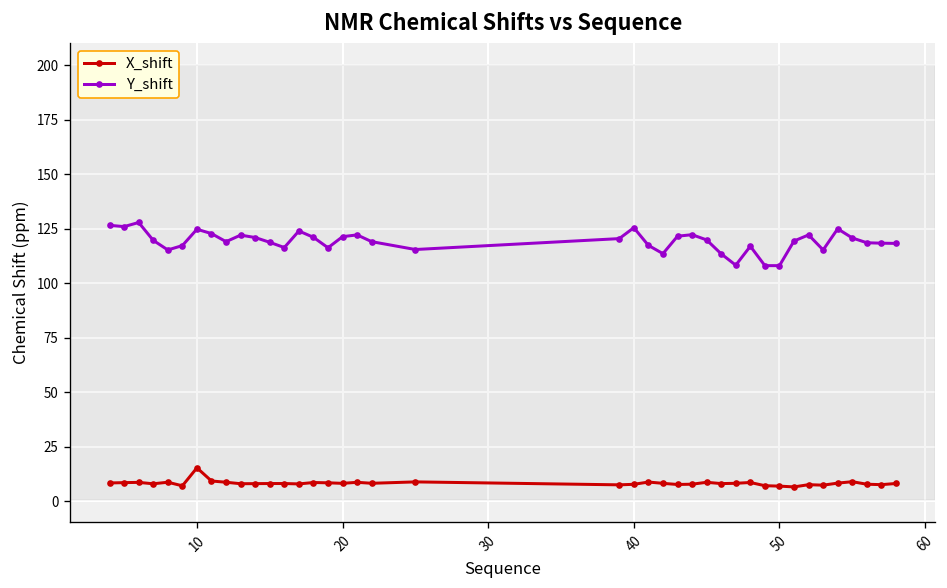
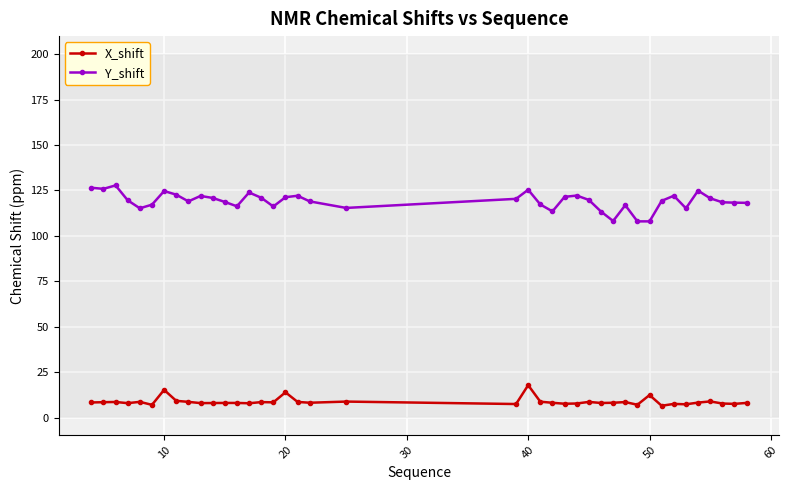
X_shift, 20: 8 -> 14
X_shift, 40: 8 -> 18
X_shift, 50: 7 -> 12
